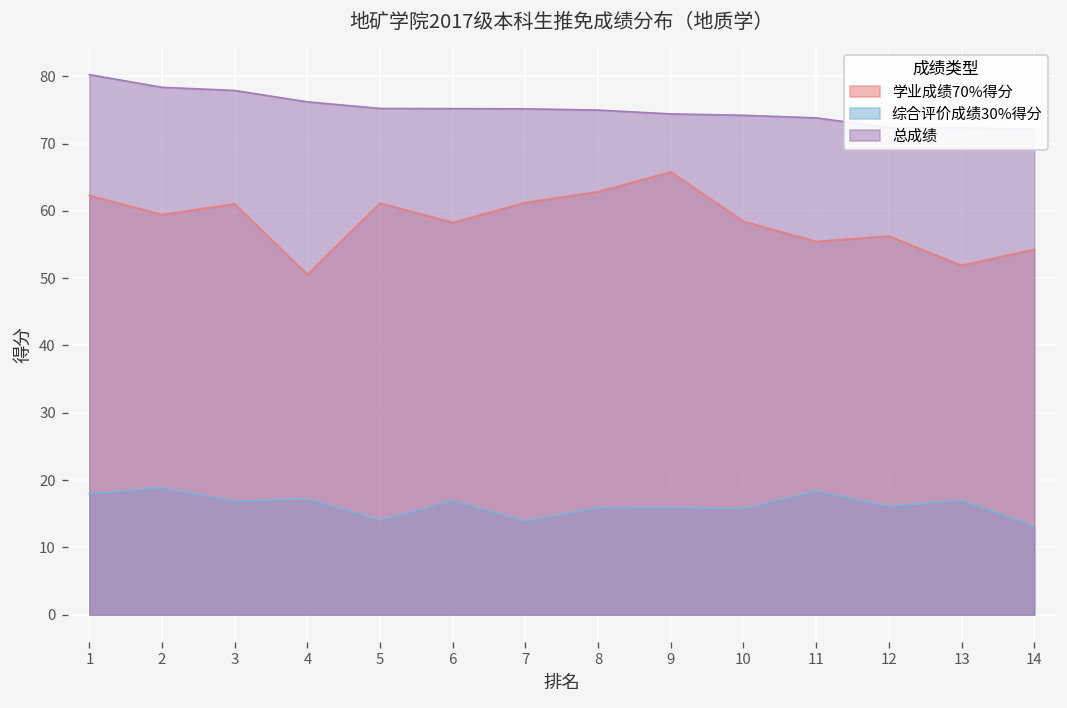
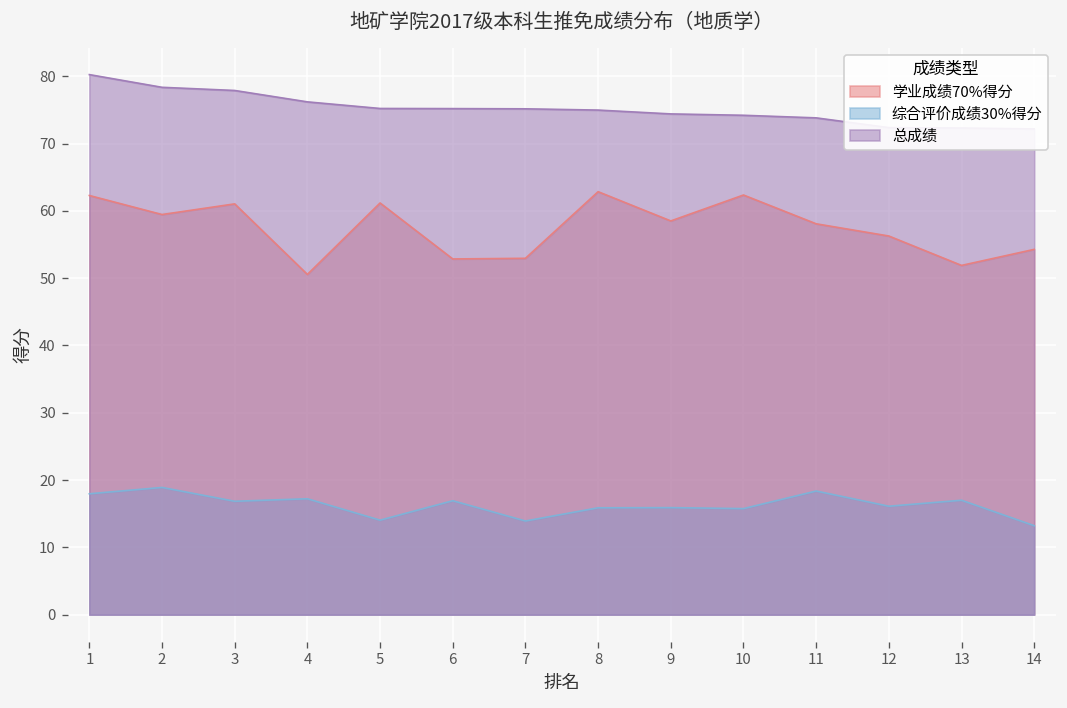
学业成绩70%得分, 6: 58 -> 53
学业成绩70%得分, 7: 61 -> 53
学业成绩70%得分, 9: 66 -> 59
学业成绩70%得分, 10: 58 -> 62
学业成绩70%得分, 11: 55 -> 58
